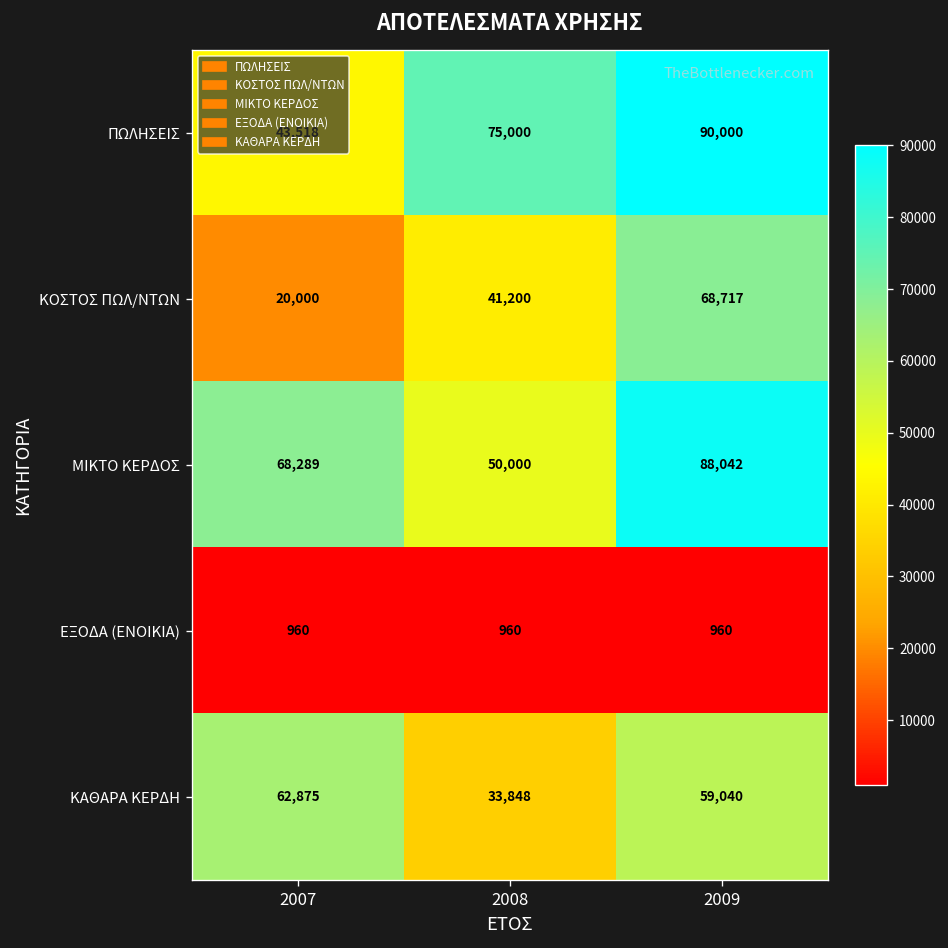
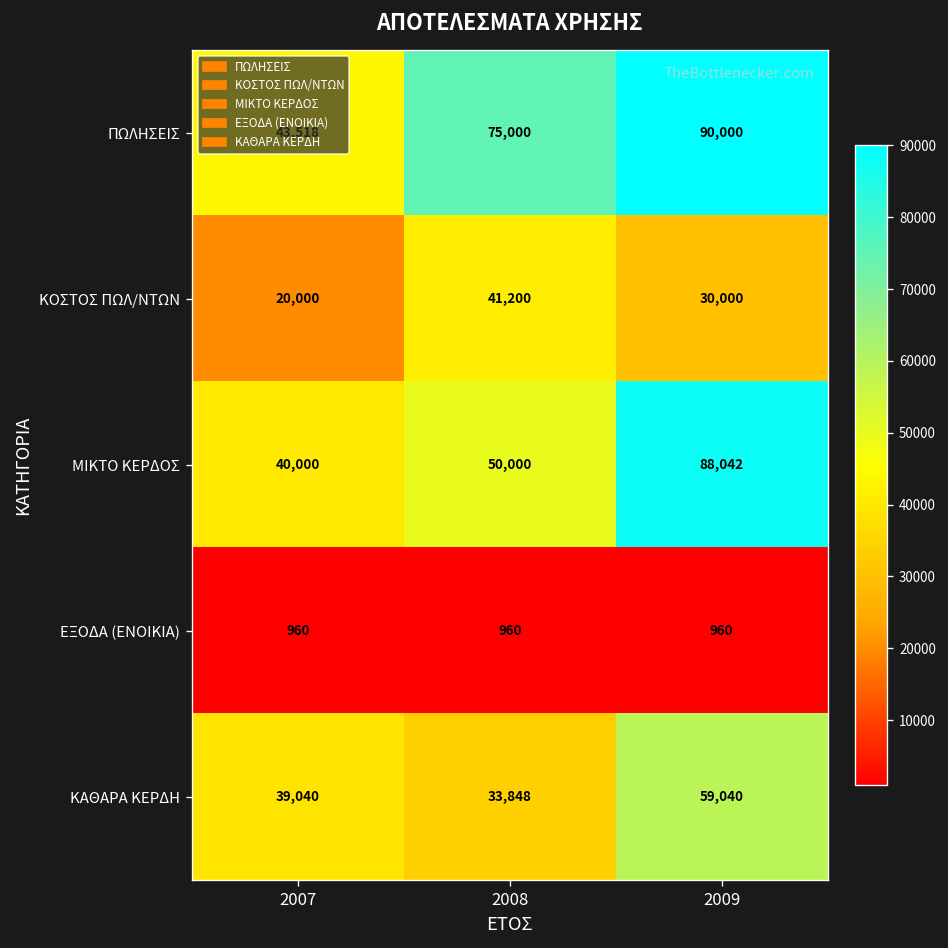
ΚΟΣΤΟΣ ΠΩΛ/ΝΤΩΝ, 2009: 68,717 -> 30,000
ΜΙΚΤΟ ΚΕΡΔΟΣ, 2007: 68,289 -> 40,000
ΚΑΘΑΡΑ ΚΕΡΔΗ, 2007: 62,875 -> 39,040
